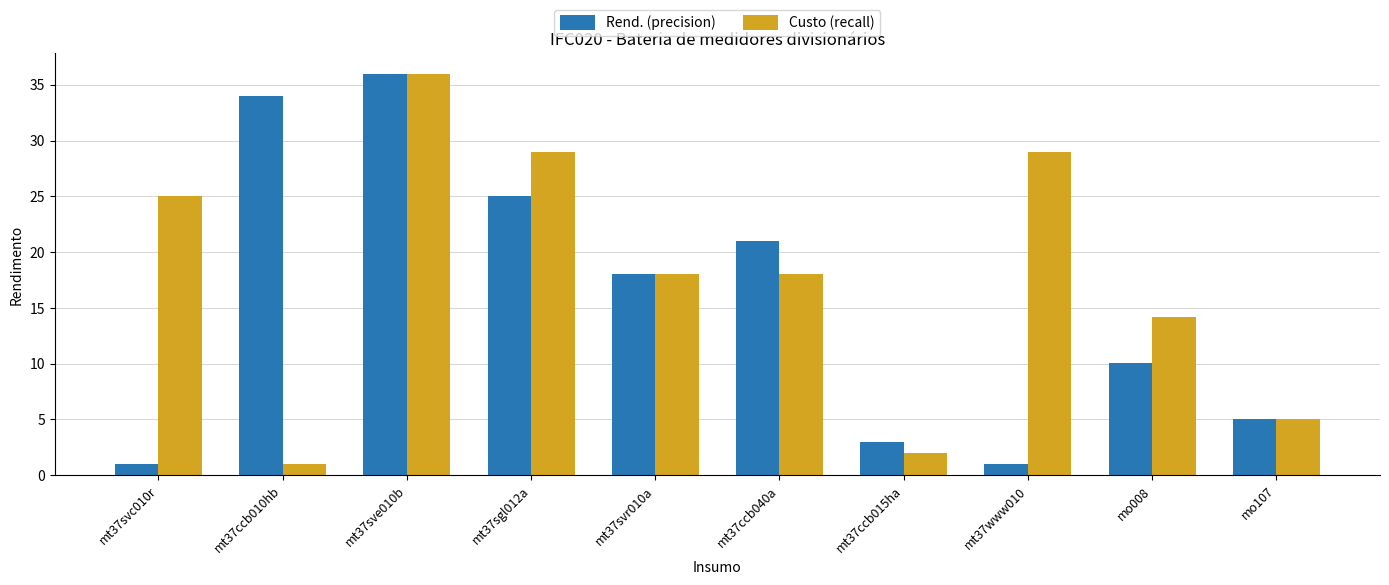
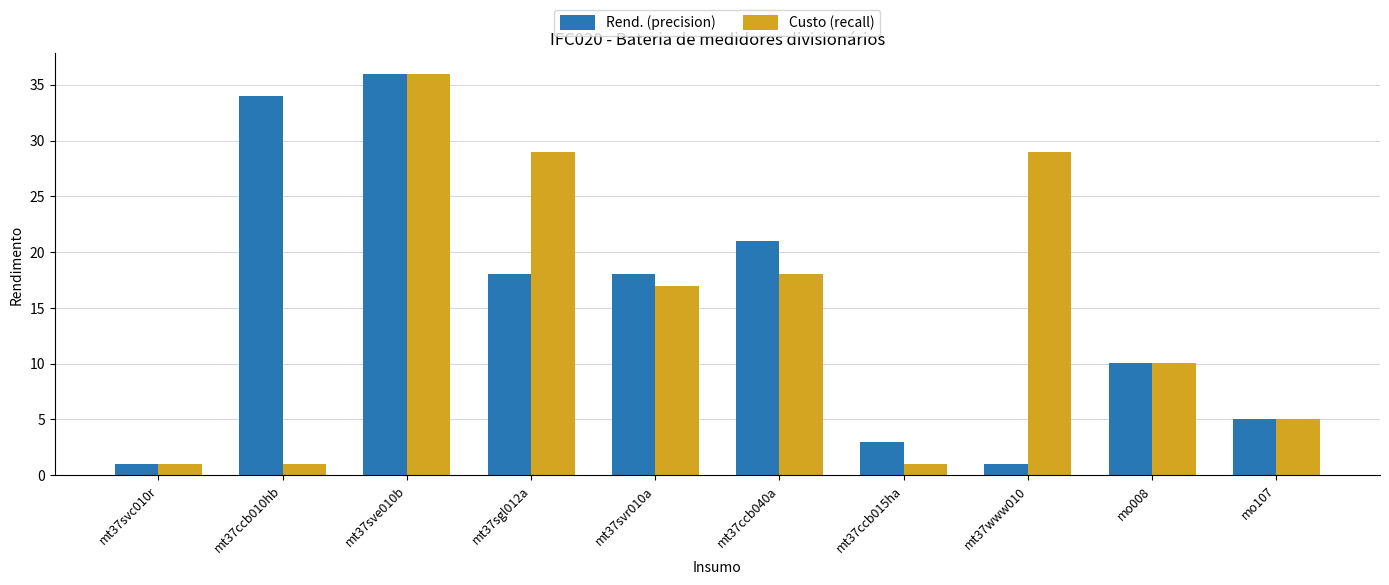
Custo (recall), mt37svc010r: 25 -> 1
Rend. (precision), mt37sgl012a: 25 -> 18
Custo (recall), mt37svr010a: 18 -> 17
Custo (recall), mt37ccb015ha: 2 -> 1
Custo (recall), mo008: 14.2 -> 10.1
